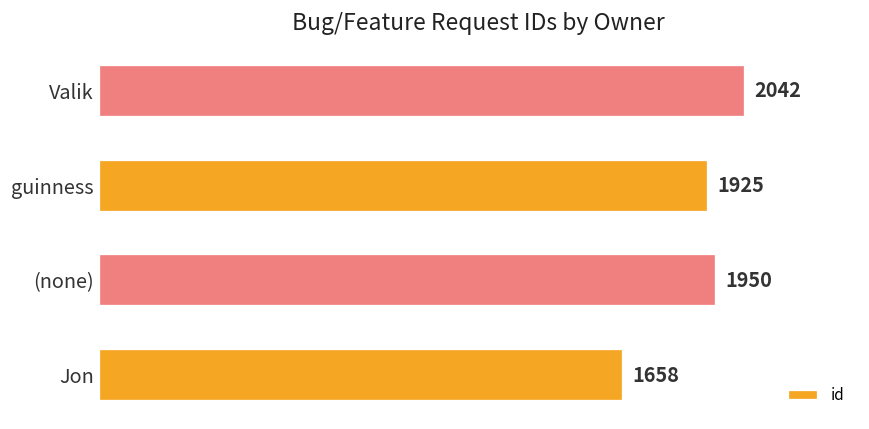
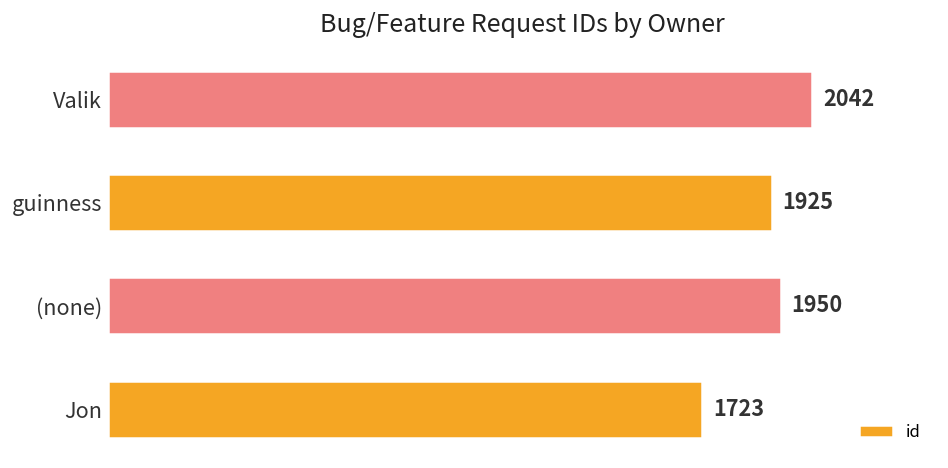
Jon: 1658 -> 1723
